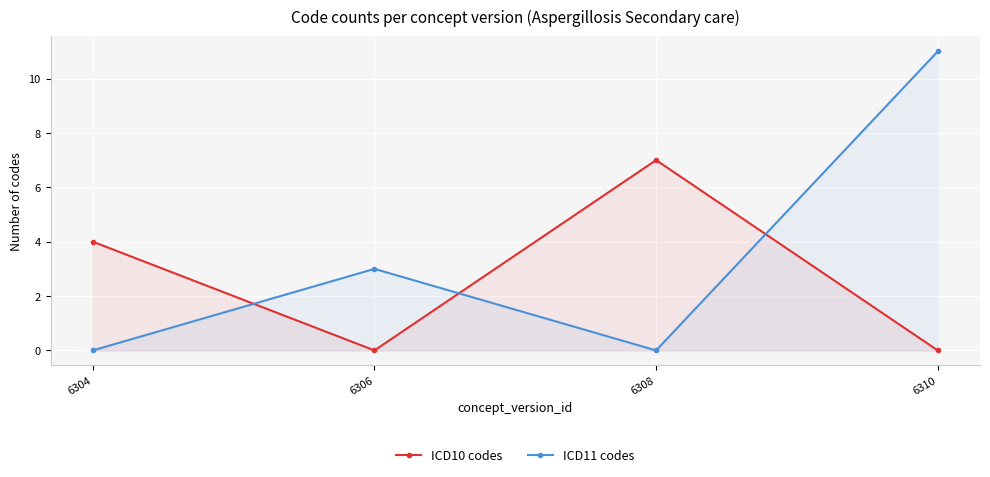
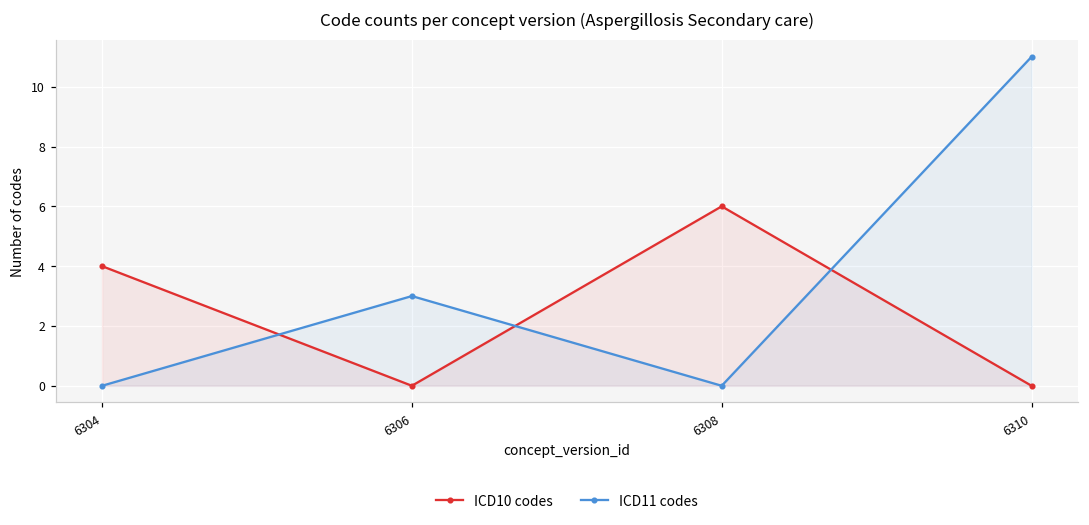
ICD10 codes, 6308: 7 -> 6
